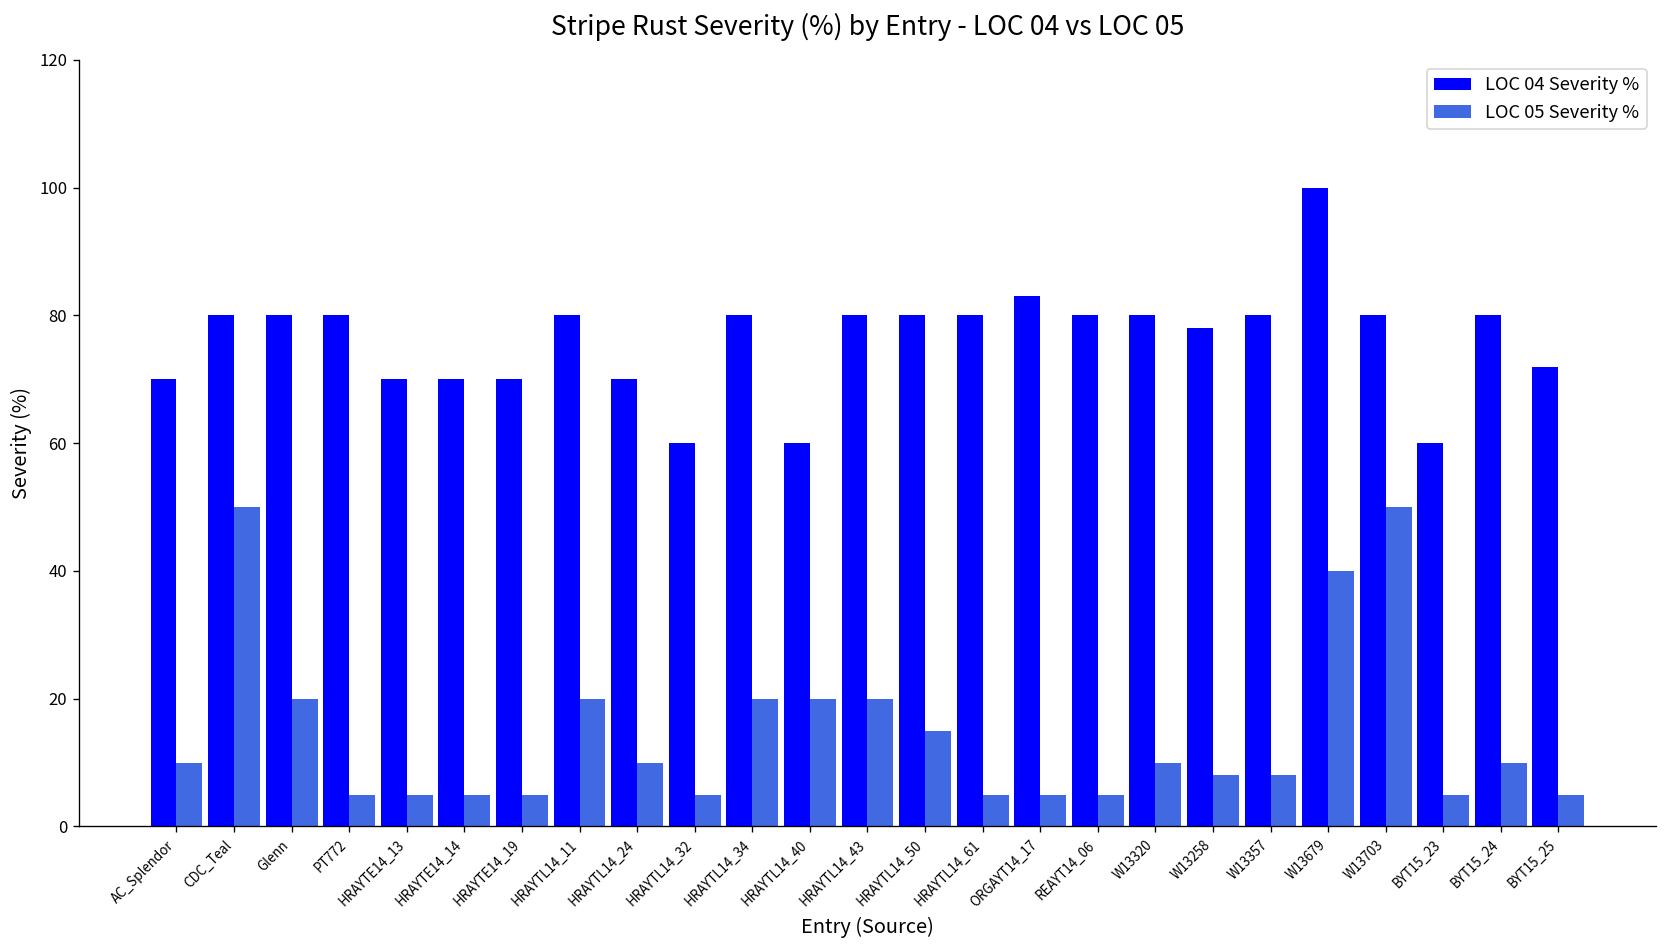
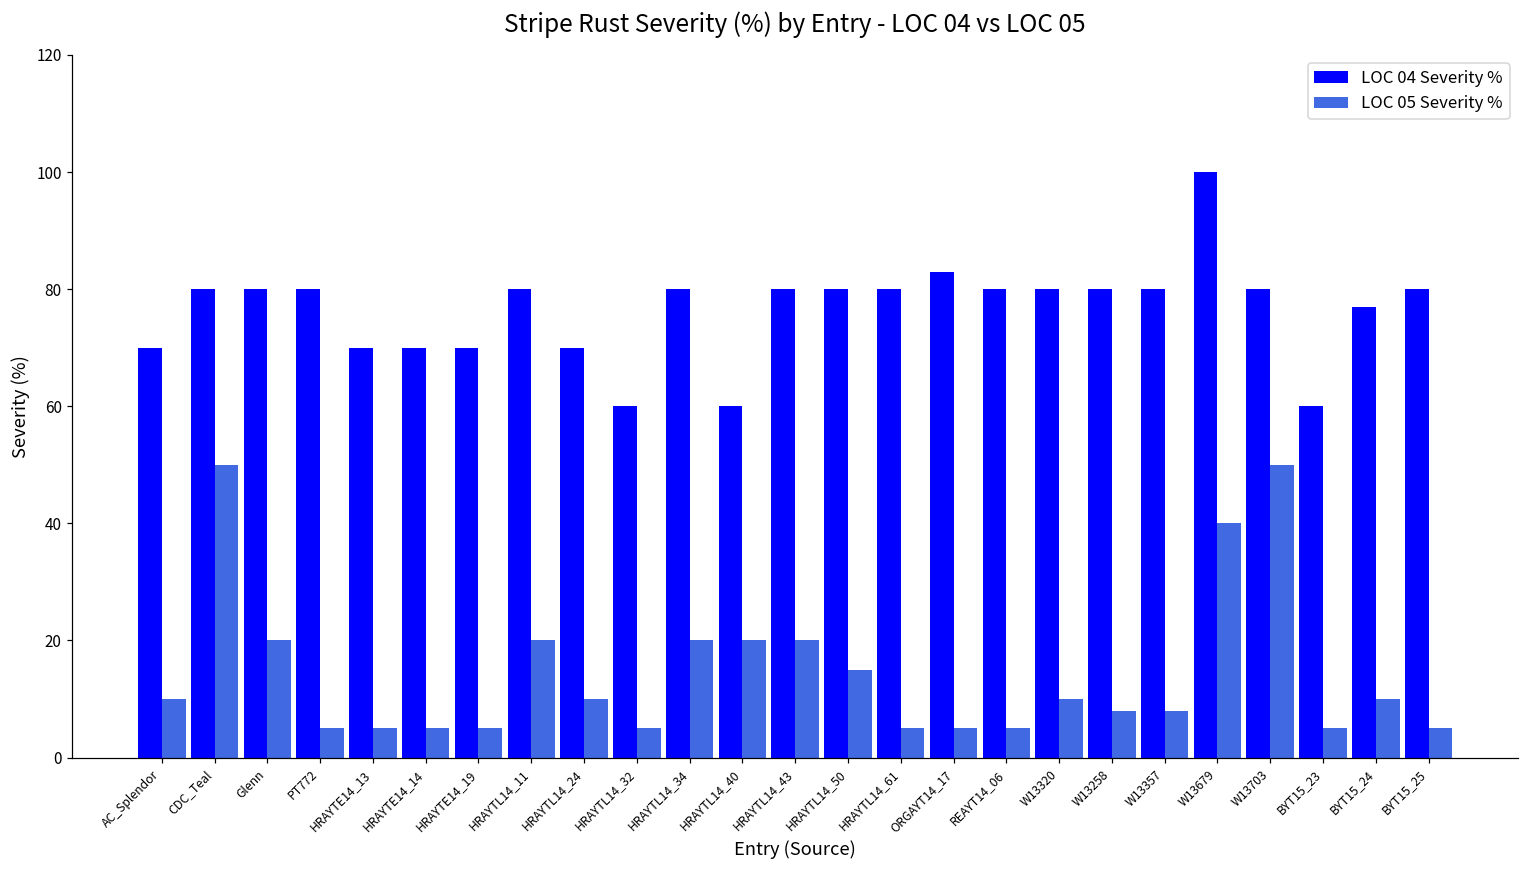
LOC 04 Severity %, W13258: 78 -> 80
LOC 04 Severity %, BYT15_24: 80 -> 77
LOC 04 Severity %, BYT15_25: 72 -> 80
